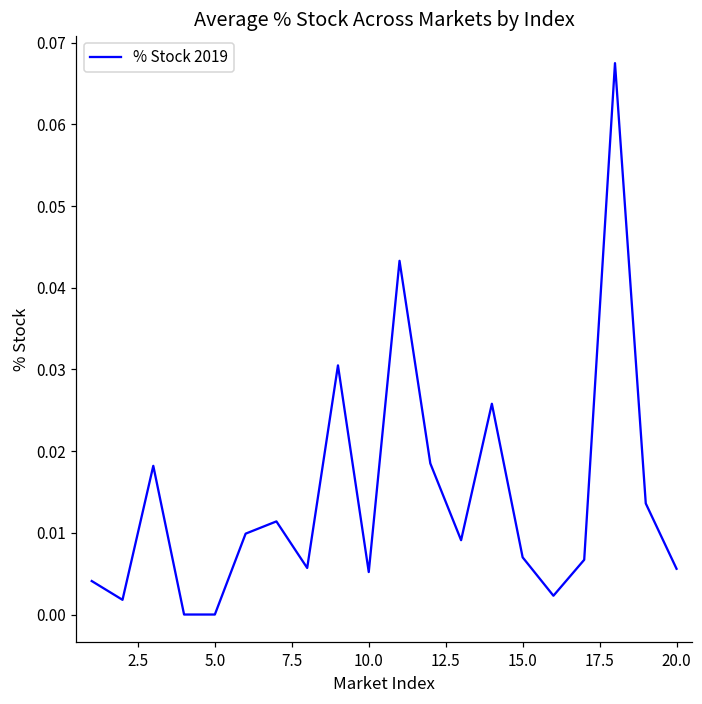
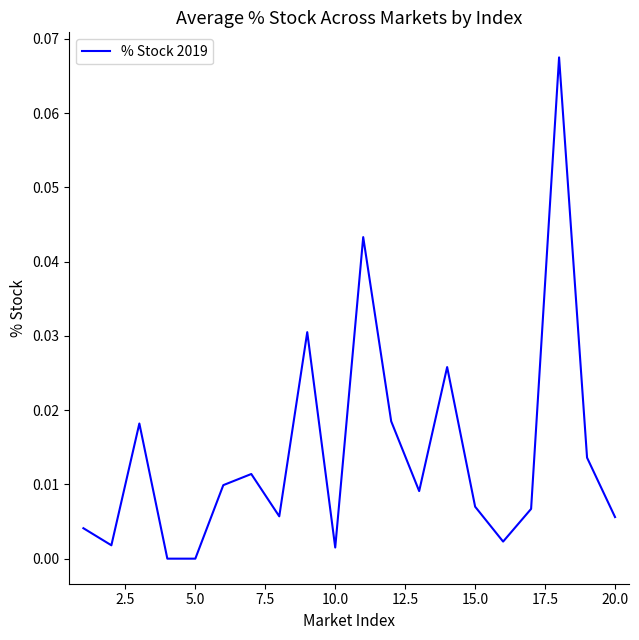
10.0: 0.005 -> 0.002
